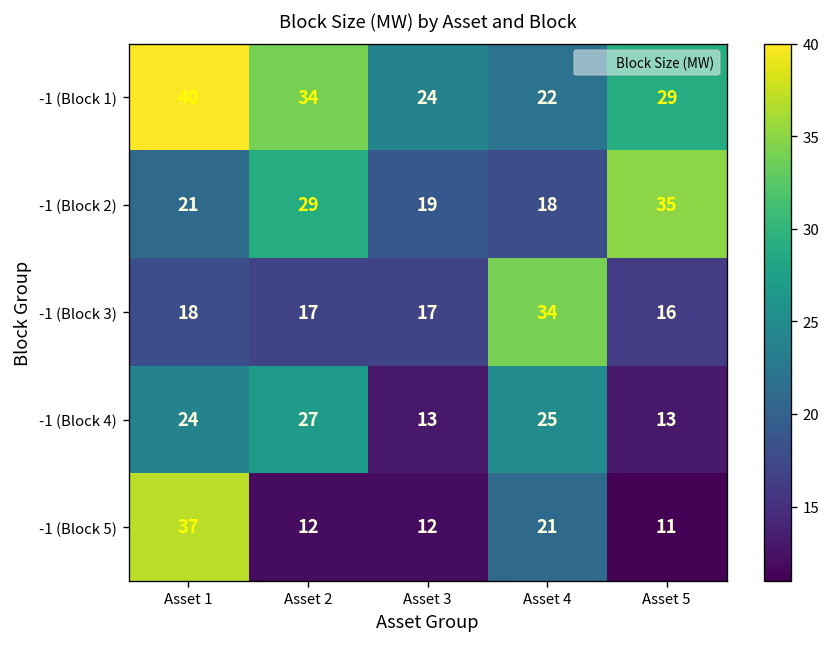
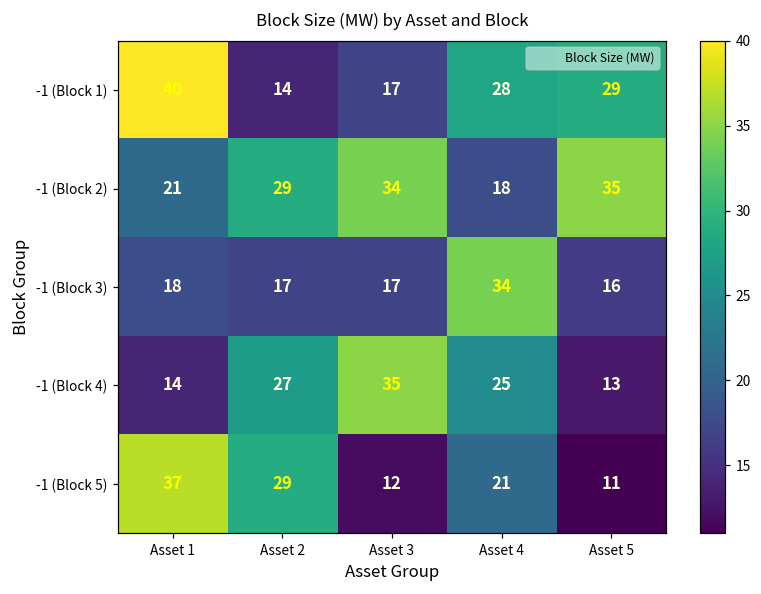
-1 (Block 1), Asset 2: 34 -> 14
-1 (Block 1), Asset 3: 24 -> 17
-1 (Block 1), Asset 4: 22 -> 28
-1 (Block 2), Asset 3: 19 -> 34
-1 (Block 4), Asset 1: 24 -> 14
-1 (Block 4), Asset 3: 13 -> 35
-1 (Block 5), Asset 2: 12 -> 29
